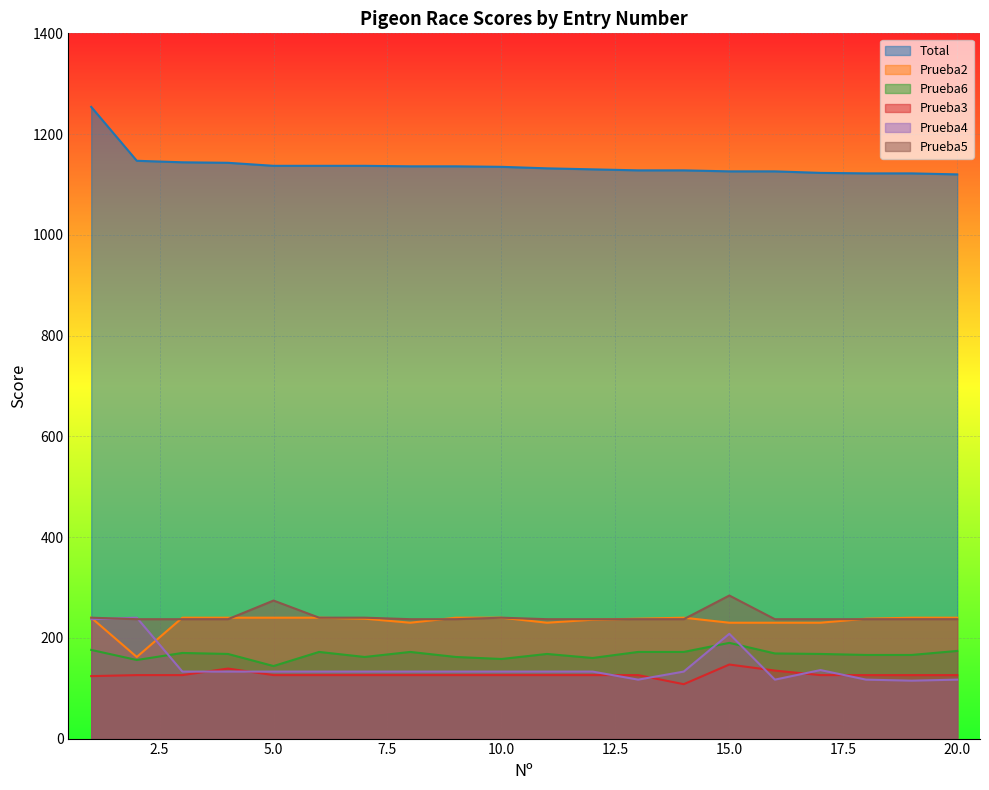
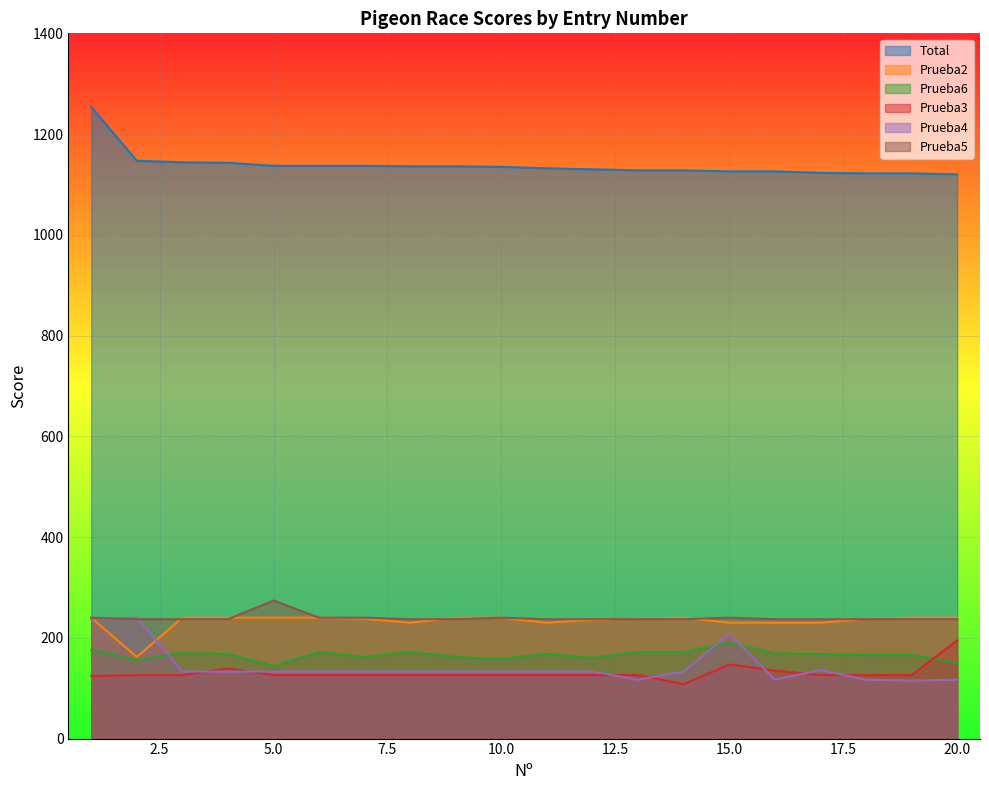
Prueba5, 15.0: 280 -> 240
Prueba6, 20.0: 170 -> 150
Prueba3, 20.0: 130 -> 200
